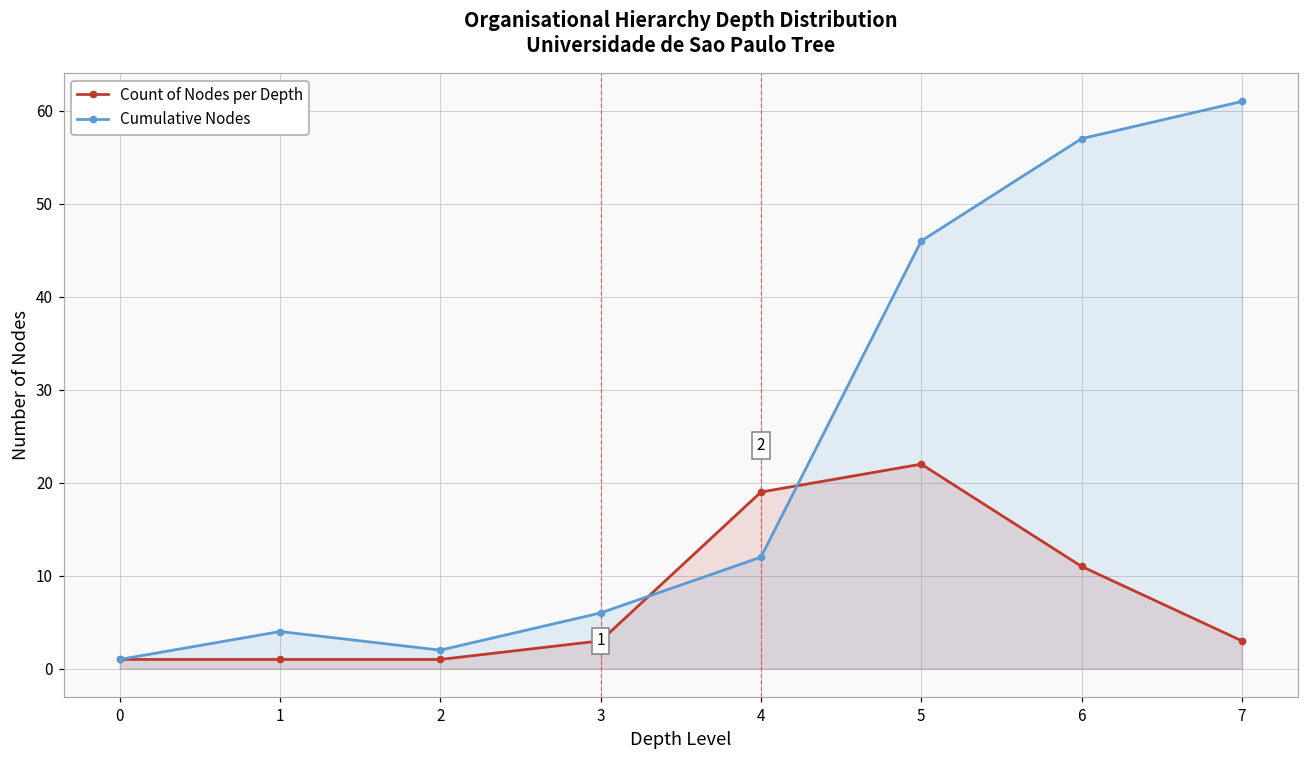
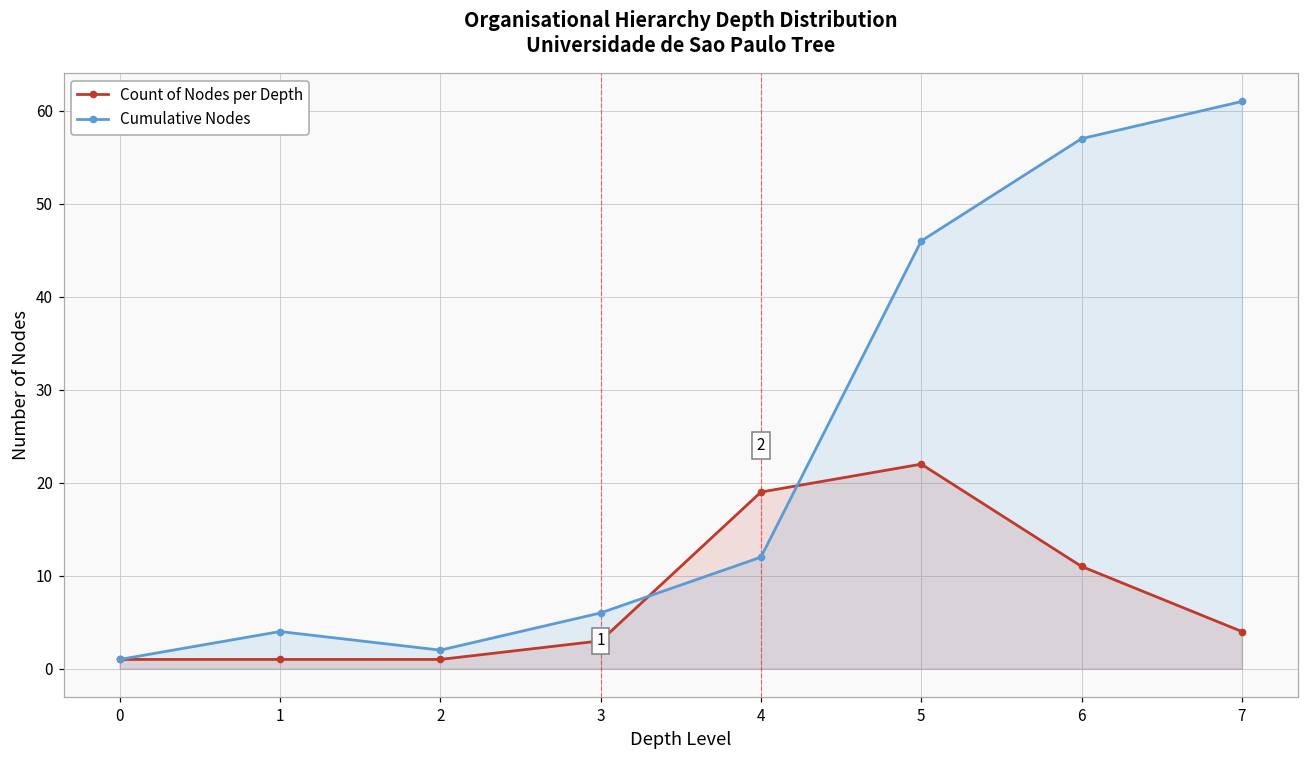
Count of Nodes per Depth, 7: 3 -> 4
